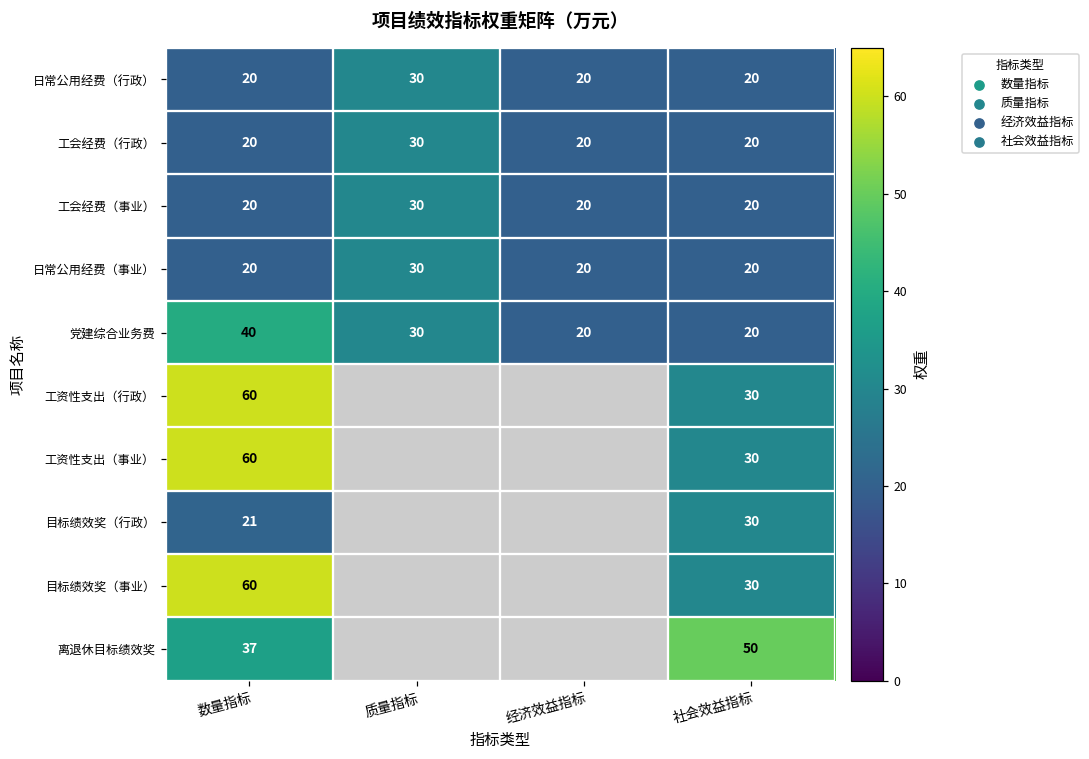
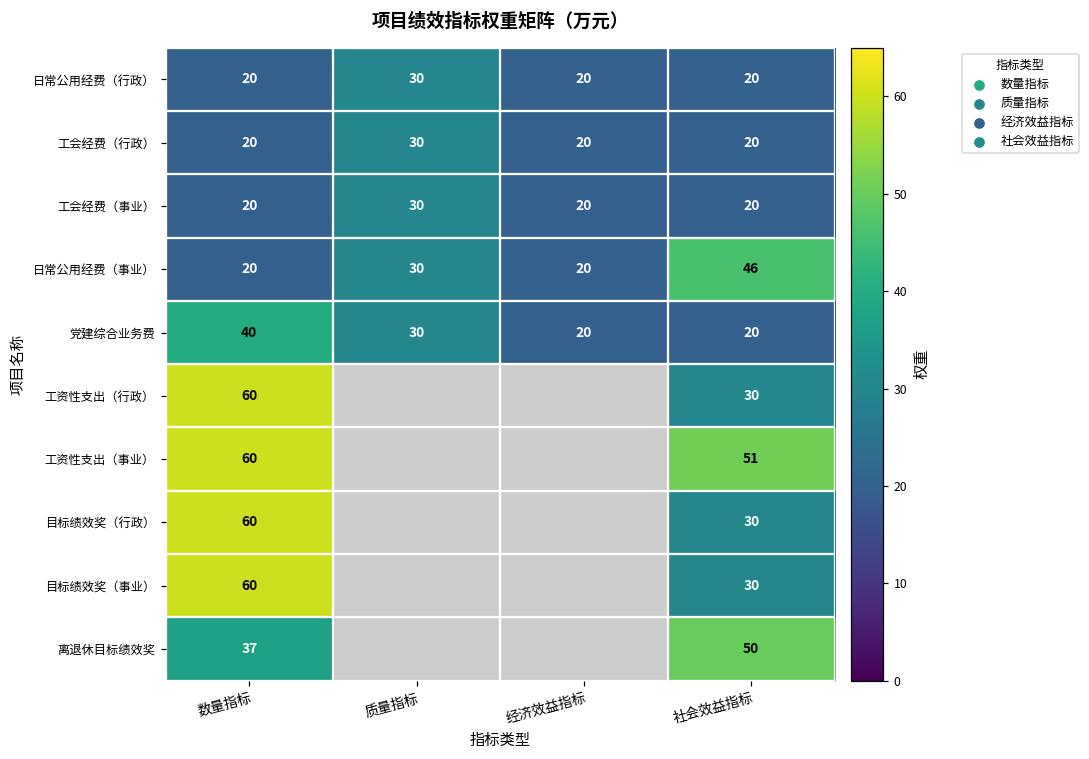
日常公用经费（事业）, 社会效益指标: 20 -> 46
工资性支出（事业）, 社会效益指标: 30 -> 51
目标绩效奖（行政）, 数量指标: 21 -> 60
